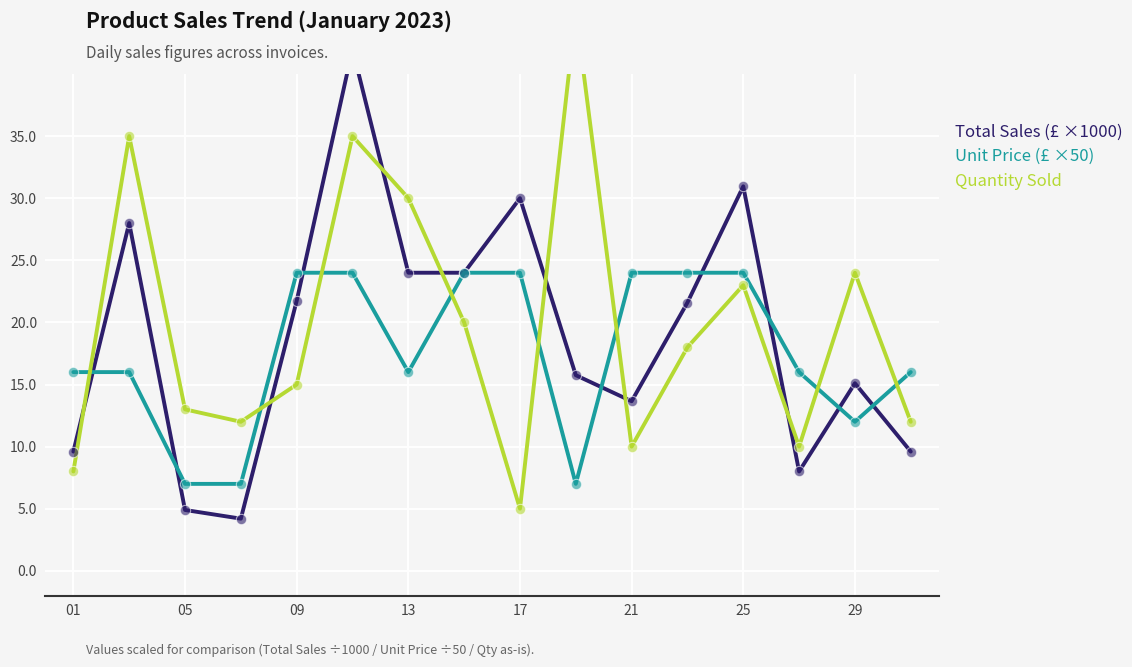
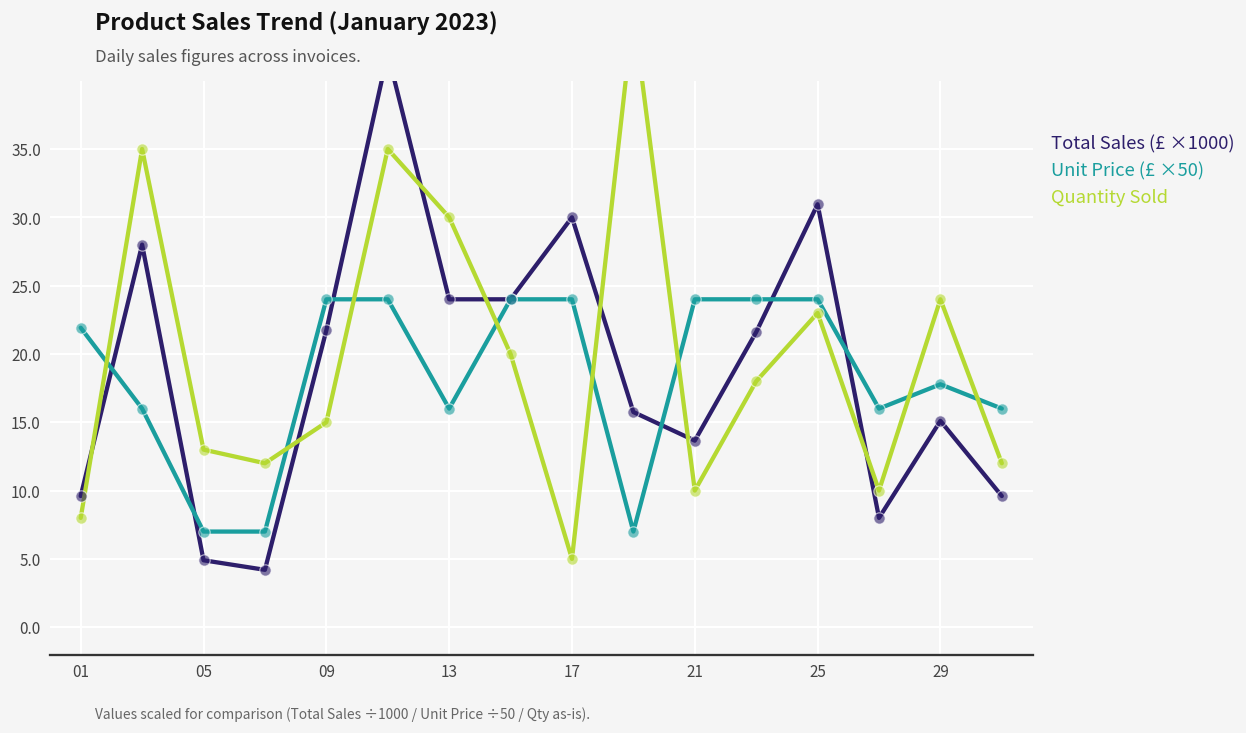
Unit Price (£ ×50), 01: 16.0 -> 21.9
Unit Price (£ ×50), 29: 12.0 -> 17.8
